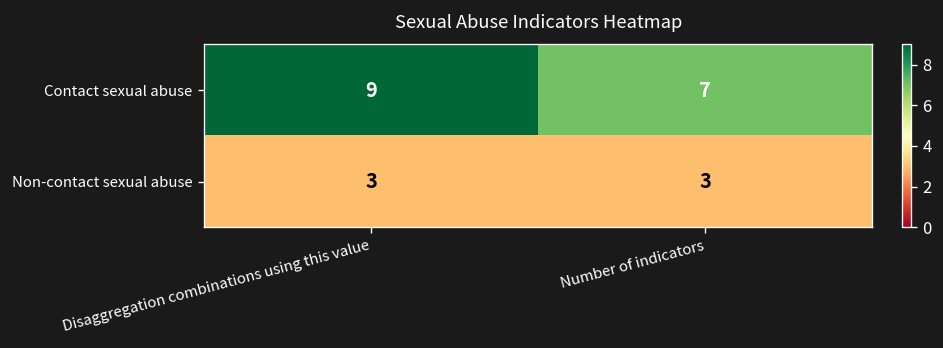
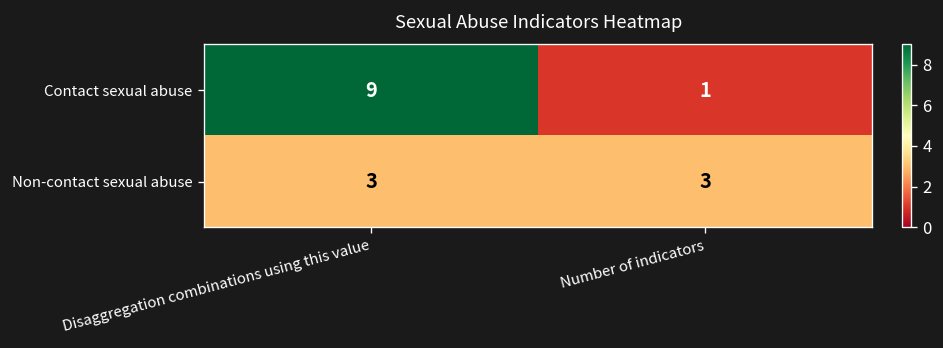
Contact sexual abuse, Number of indicators: 7 -> 1
